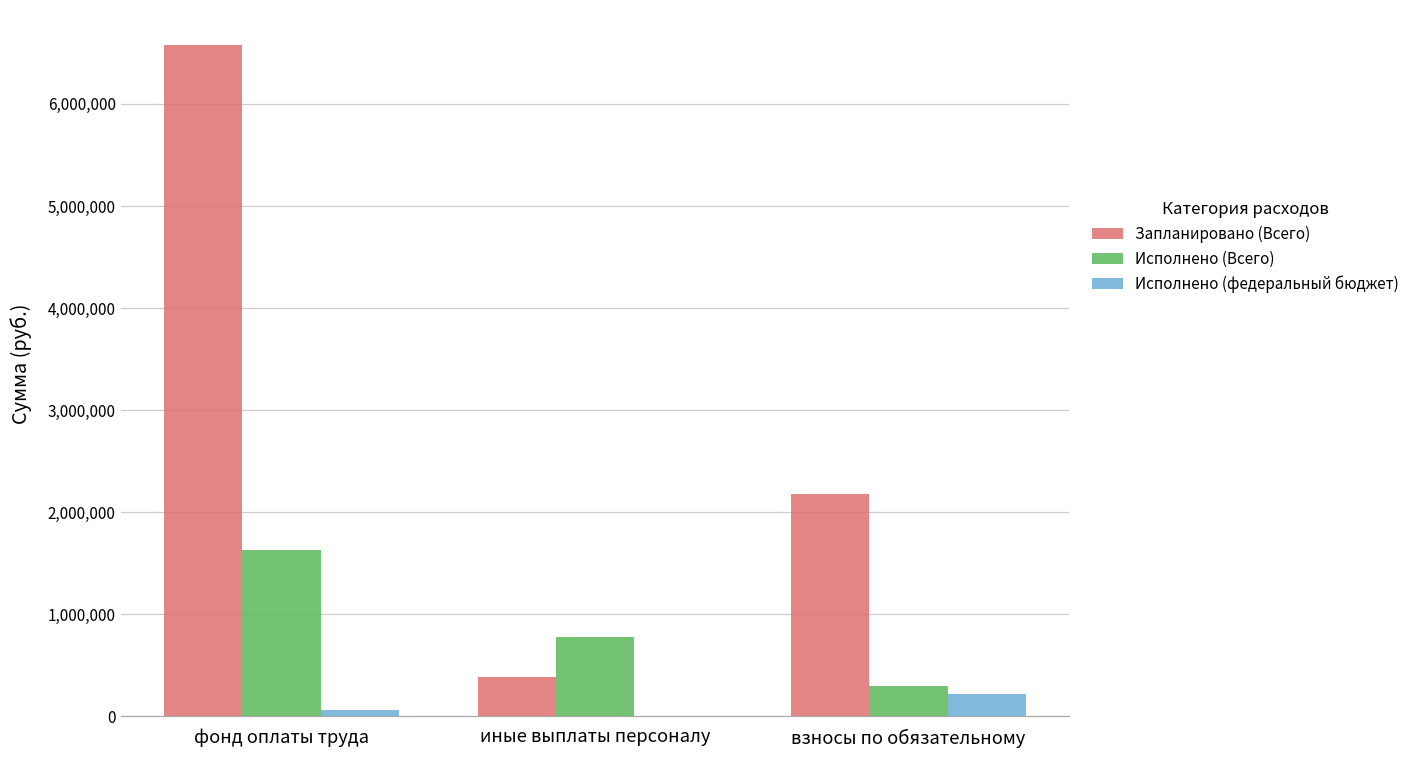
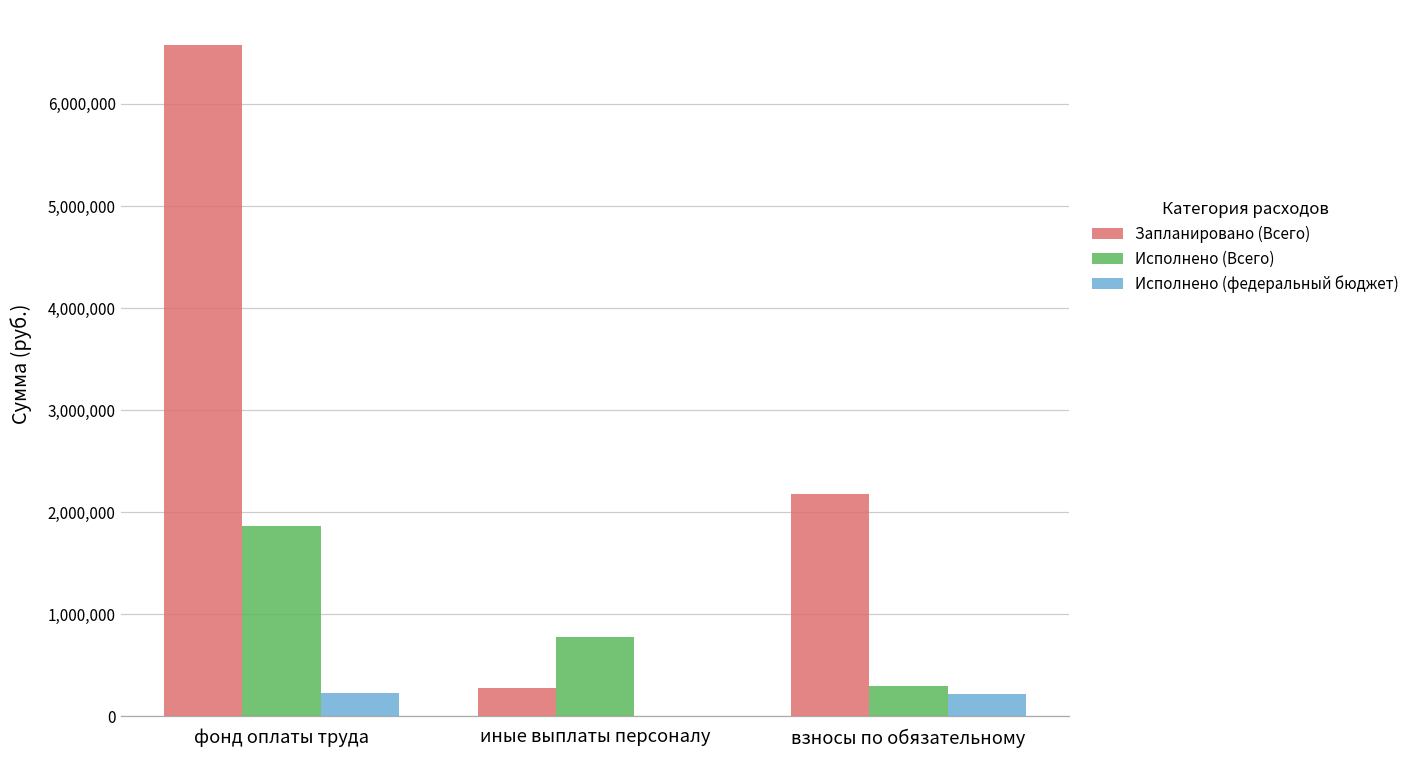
Исполнено (Всего), фонд оплаты труда: 1,600,000 -> 1,900,000
Исполнено (федеральный бюджет), фонд оплаты труда: 100,000 -> 200,000
Запланировано (Всего), иные выплаты персоналу: 400,000 -> 300,000
